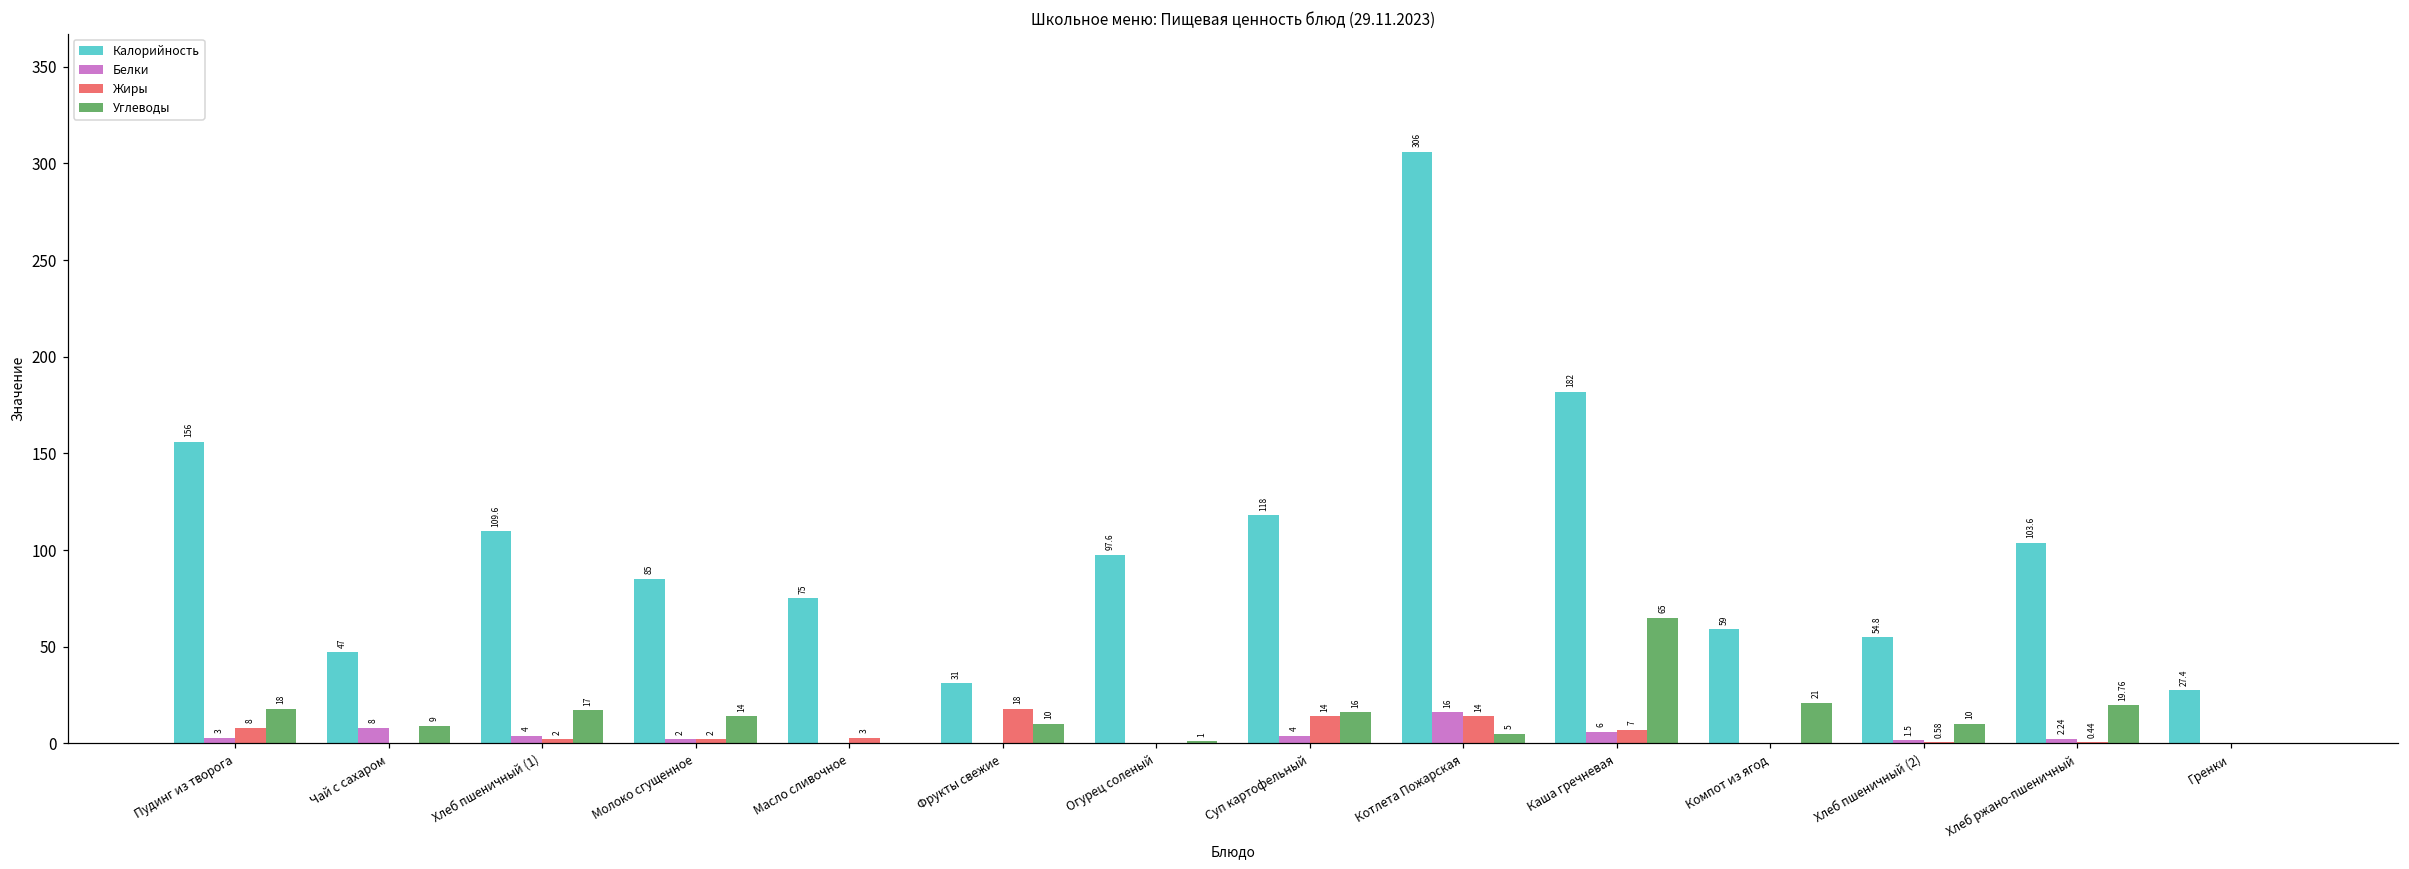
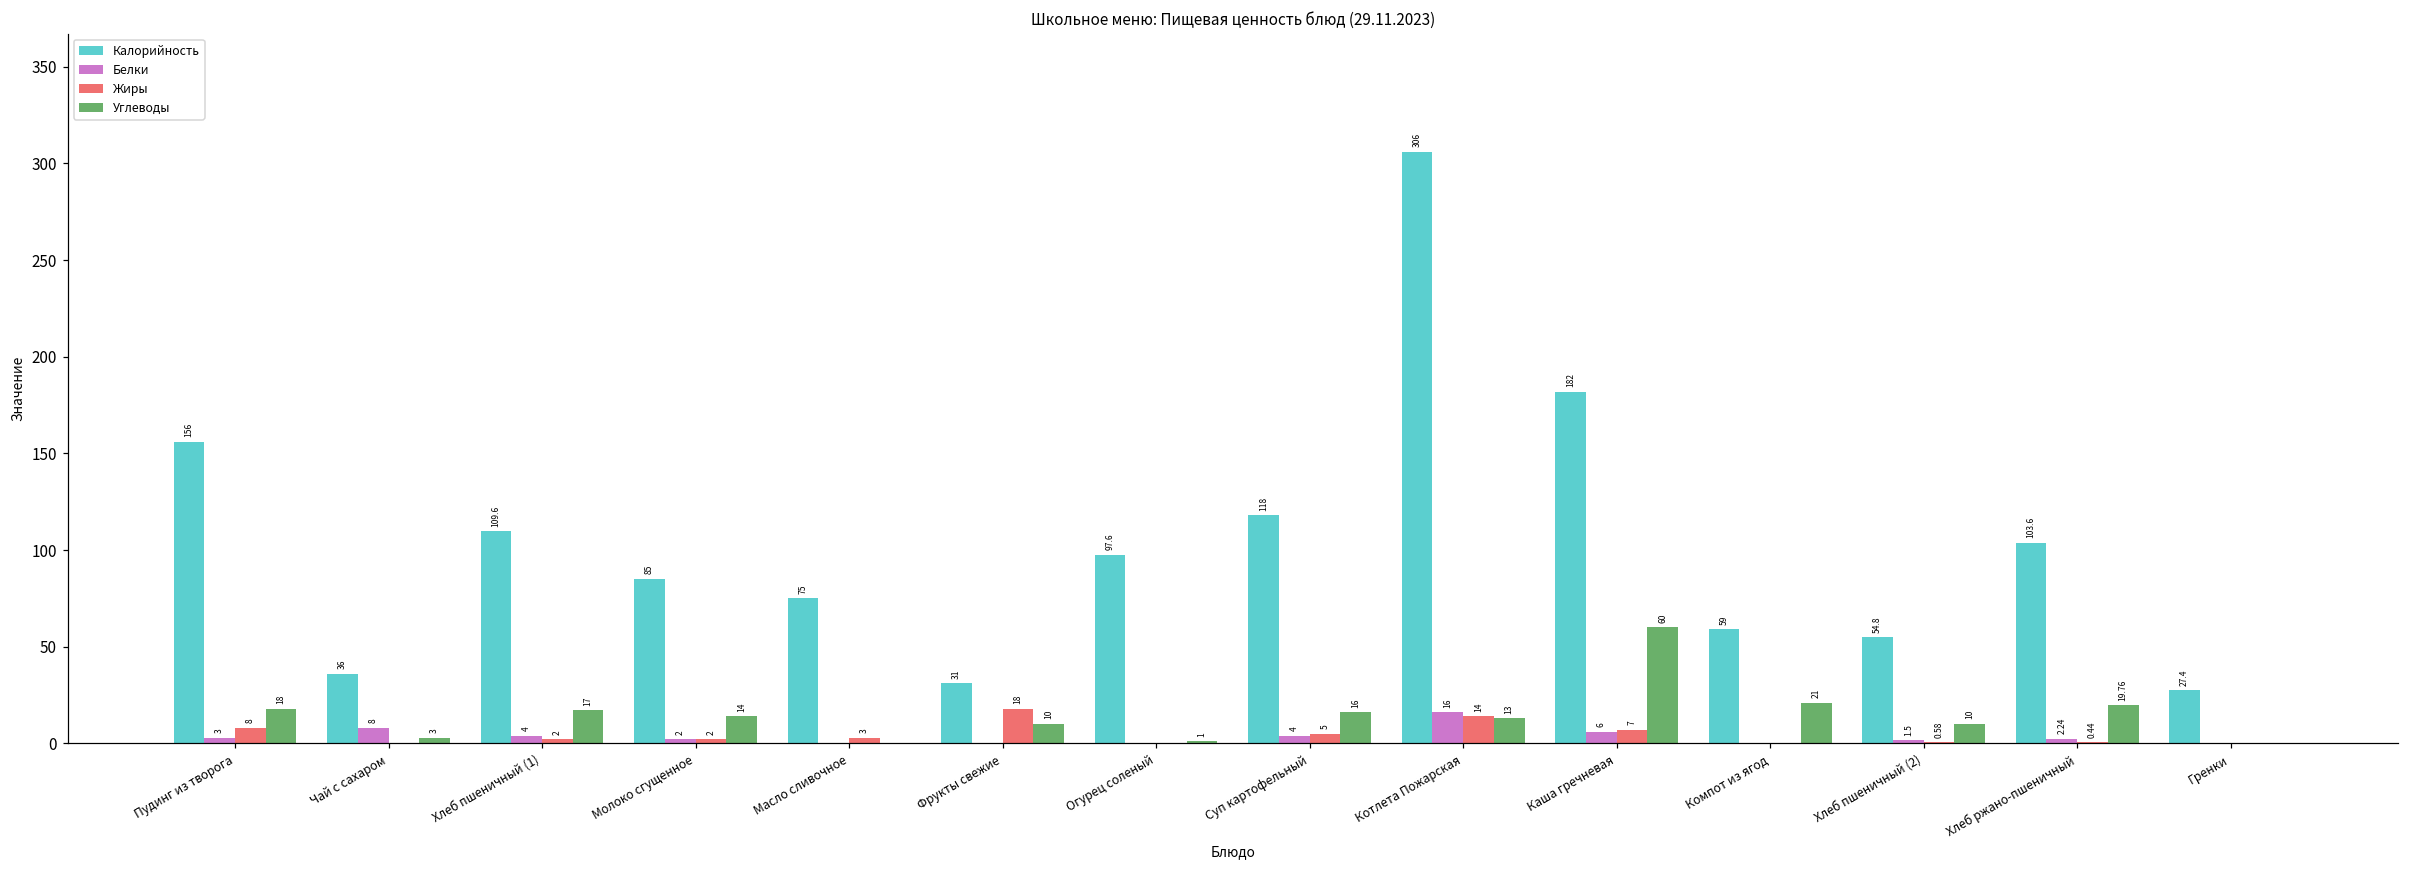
Калорийность, Чай с сахаром: 47 -> 36
Углеводы, Чай с сахаром: 9 -> 3
Жиры, Суп картофельный: 14 -> 5
Углеводы, Котлета Пожарская: 5 -> 13
Углеводы, Каша гречневая: 65 -> 60
